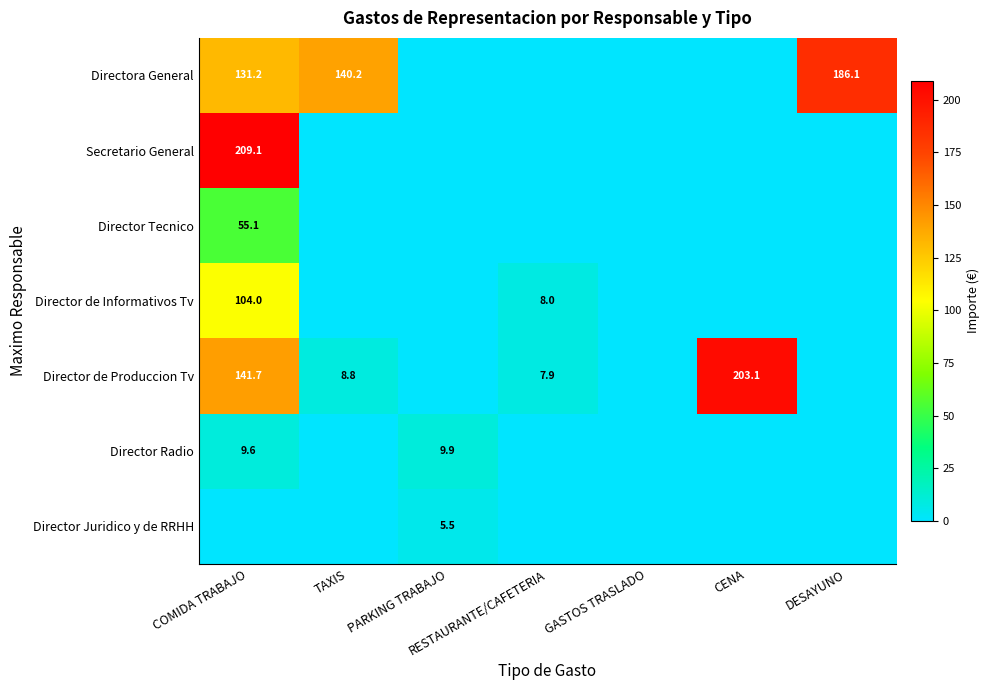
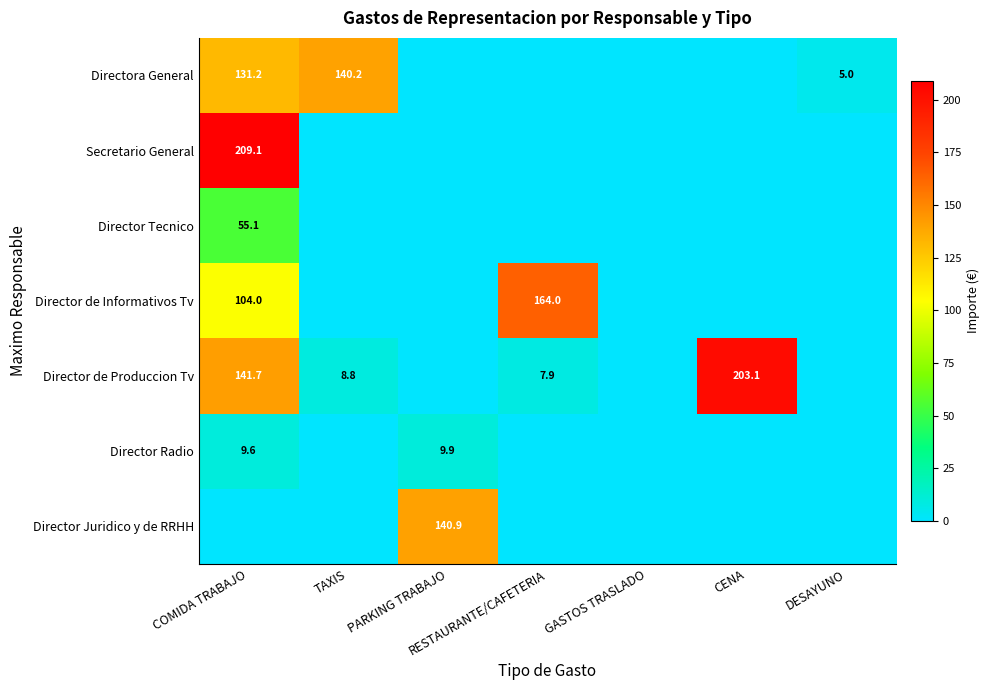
Directora General, DESAYUNO: 186.1 -> 5.0
Director de Informativos Tv, RESTAURANTE/CAFETERIA: 8.0 -> 164.0
Director Juridico y de RRHH, PARKING TRABAJO: 5.5 -> 140.9
